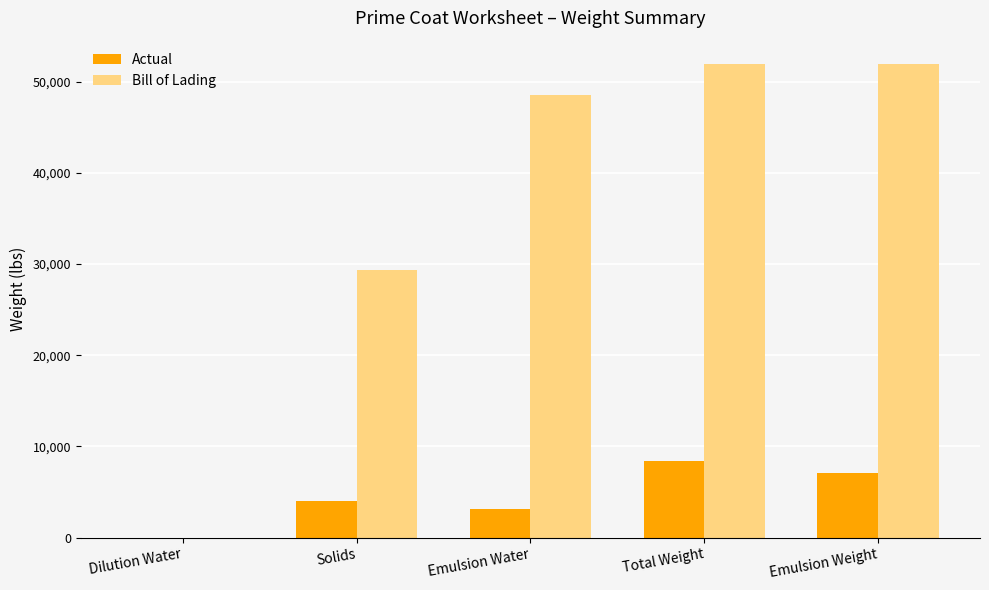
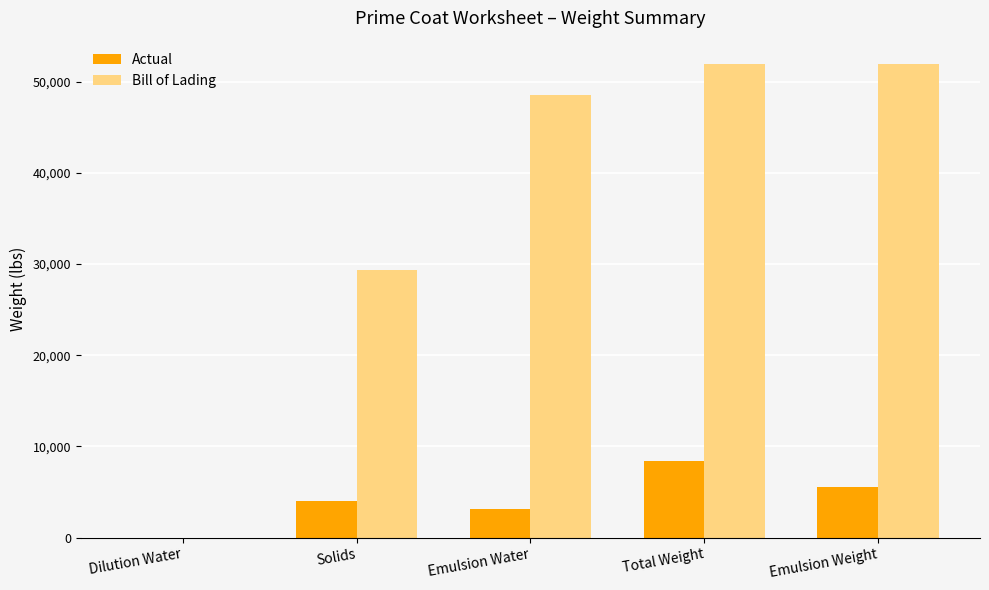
Actual, Emulsion Weight: 7,000 -> 6,000
